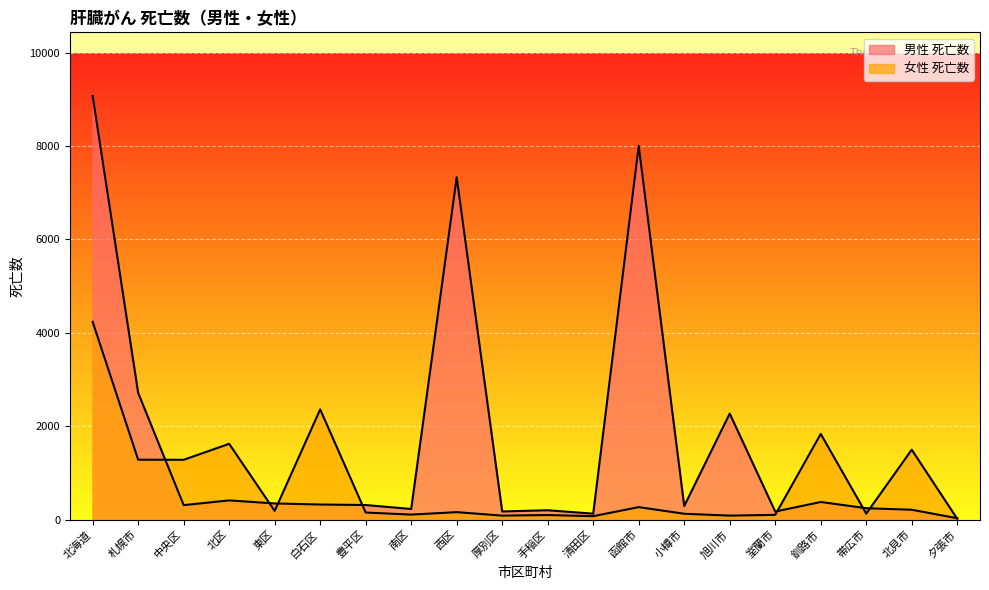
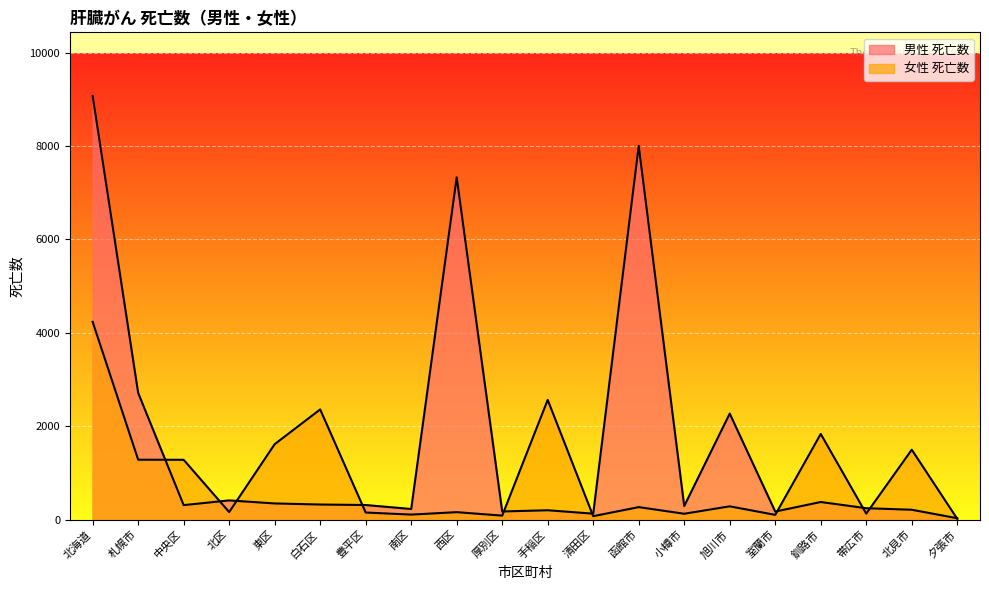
女性 死亡数, 北区: 1600 -> 200
女性 死亡数, 東区: 200 -> 1600
女性 死亡数, 手稲区: 100 -> 2600
女性 死亡数, 旭川市: 100 -> 300
